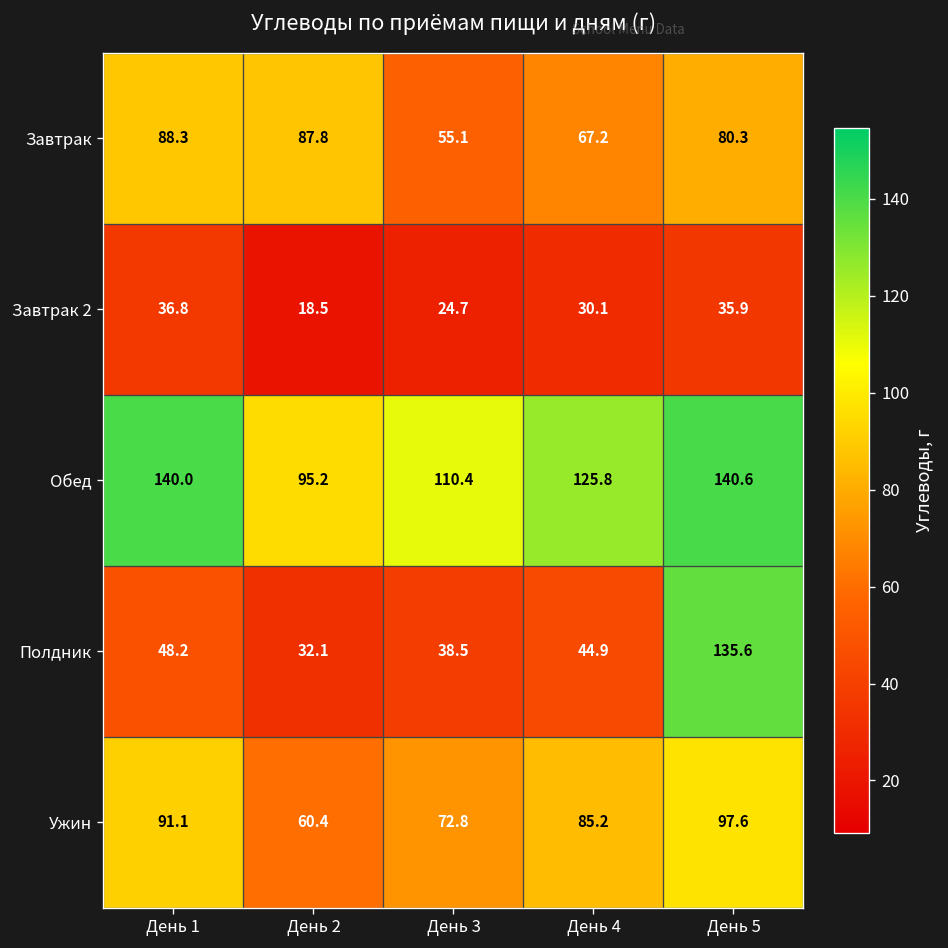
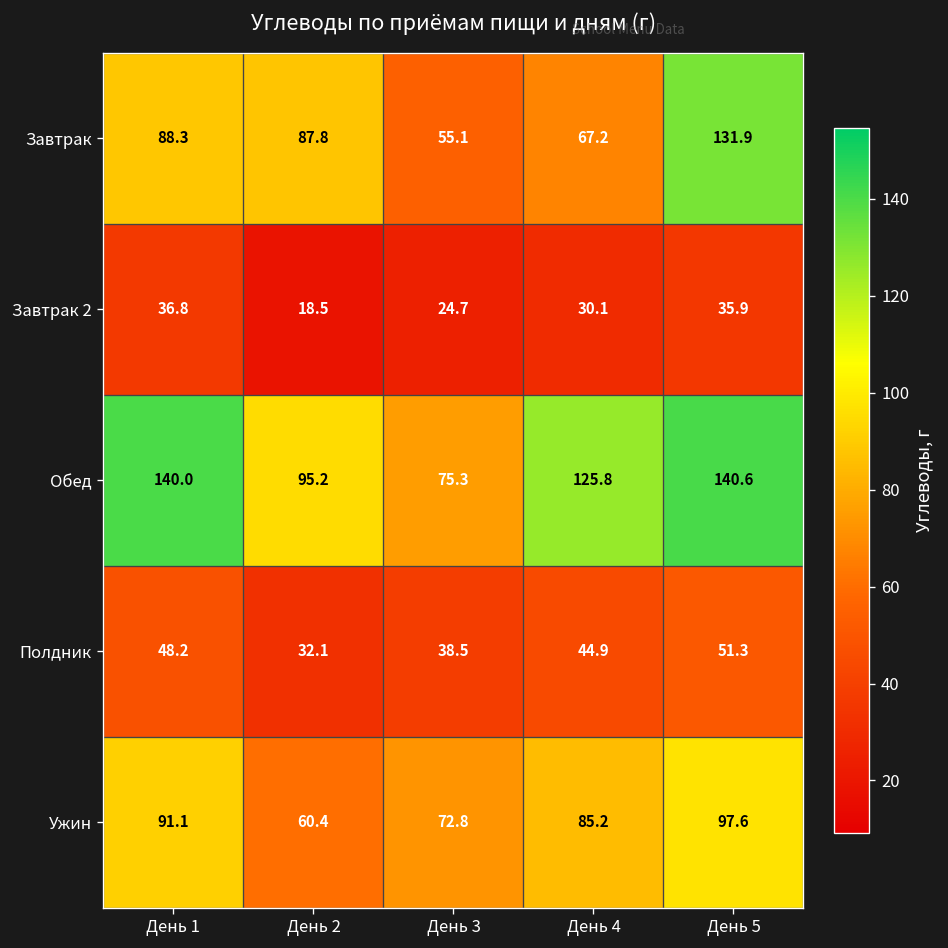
Завтрак, День 5: 80.3 -> 131.9
Обед, День 3: 110.4 -> 75.3
Полдник, День 5: 135.6 -> 51.3
